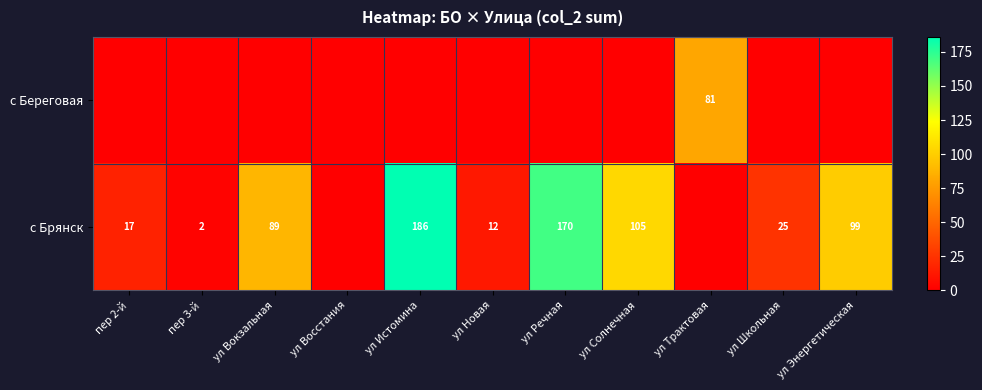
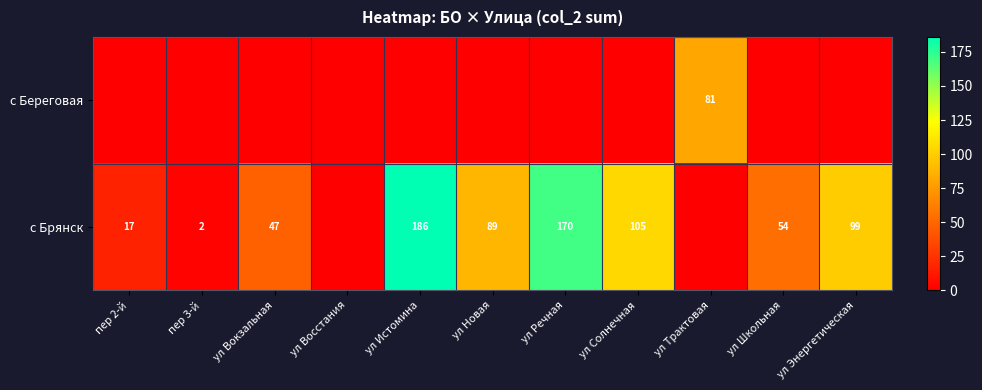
с Брянск, ул Вокзальная: 89 -> 47
с Брянск, ул Новая: 12 -> 89
с Брянск, ул Школьная: 25 -> 54
